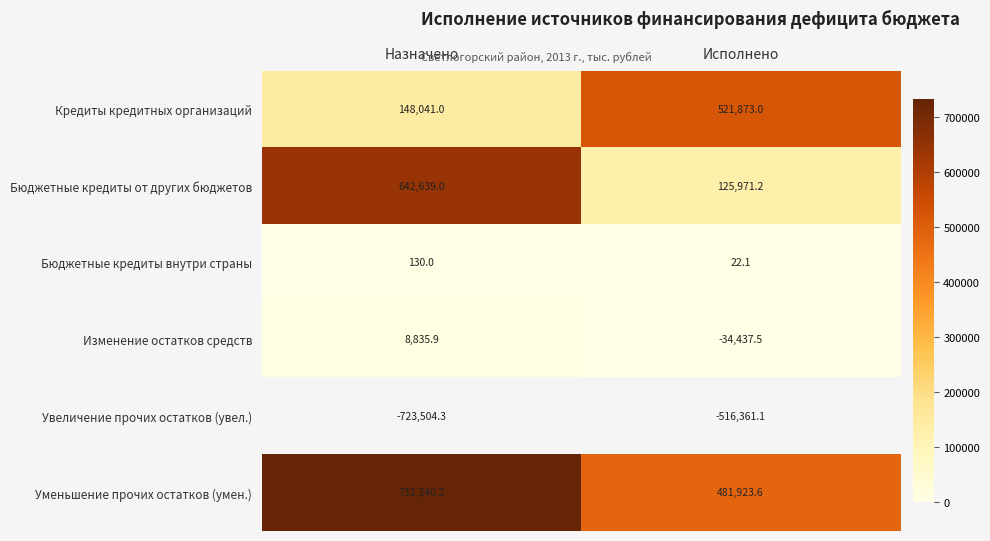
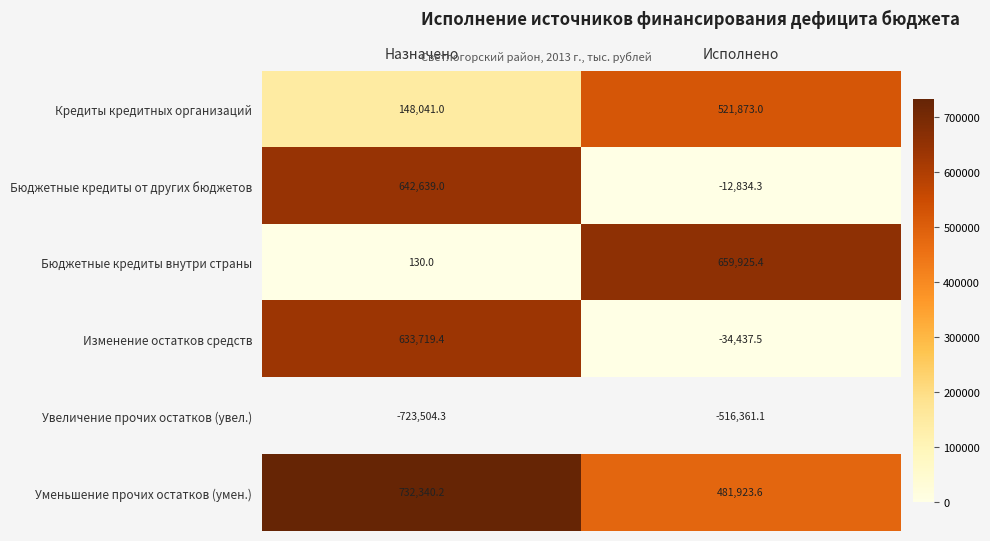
Бюджетные кредиты от других бюджетов, Исполнено: 125,971.2 -> -12,834.3
Бюджетные кредиты внутри страны, Исполнено: 22.1 -> 659,925.4
Изменение остатков средств, Назначено: 8,835.9 -> 633,719.4
